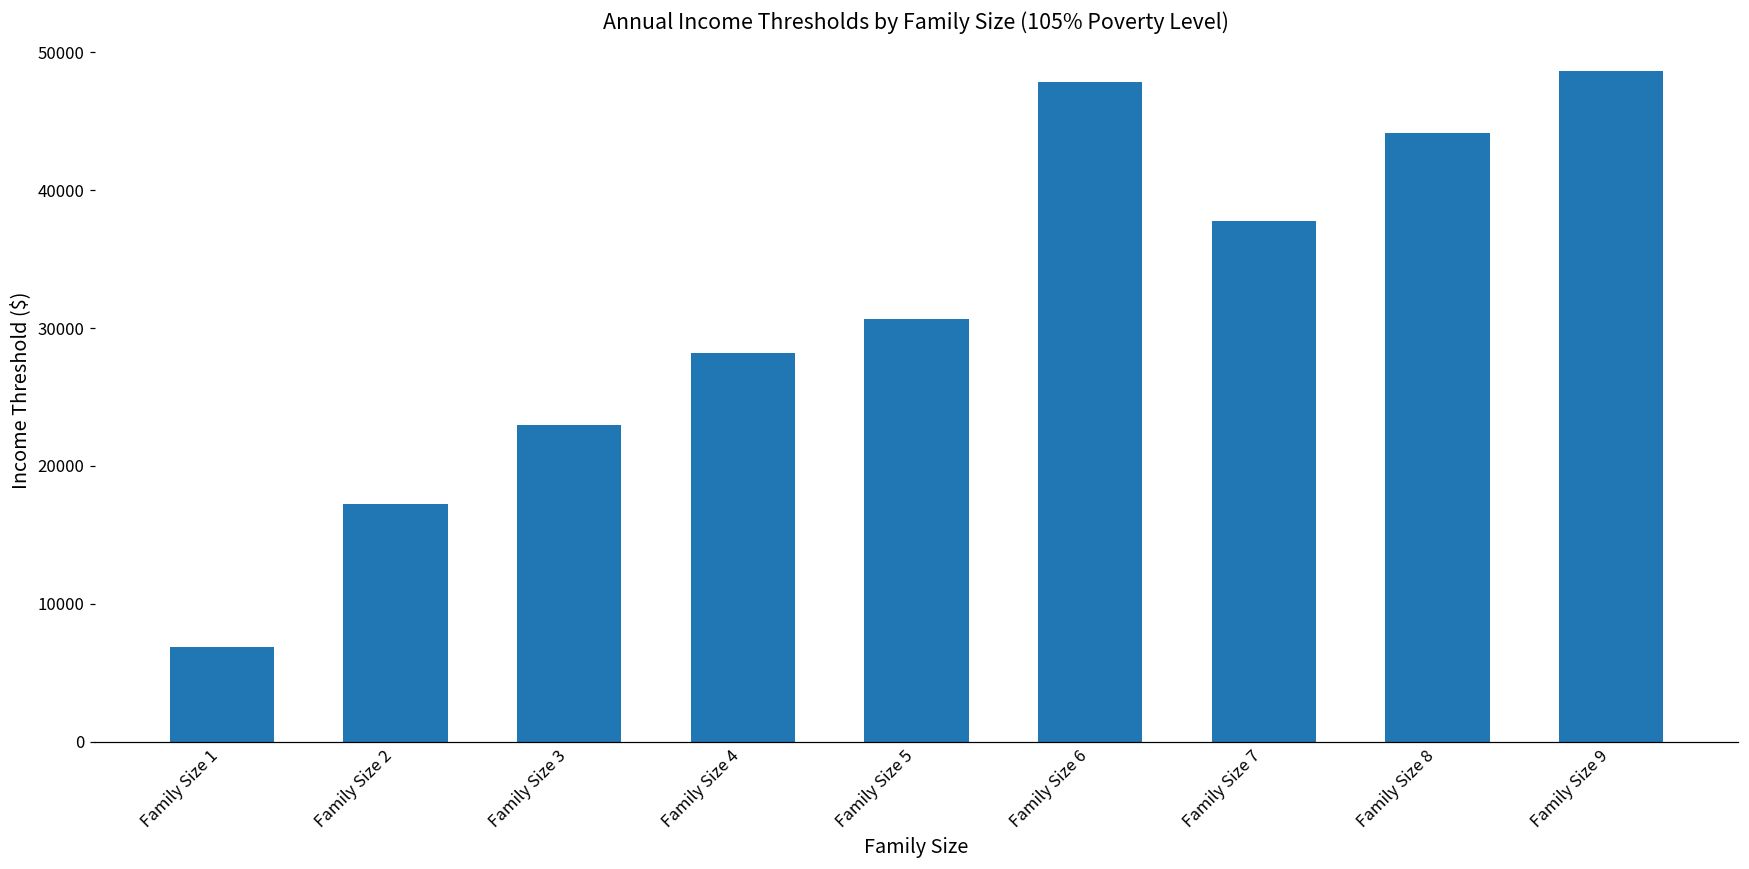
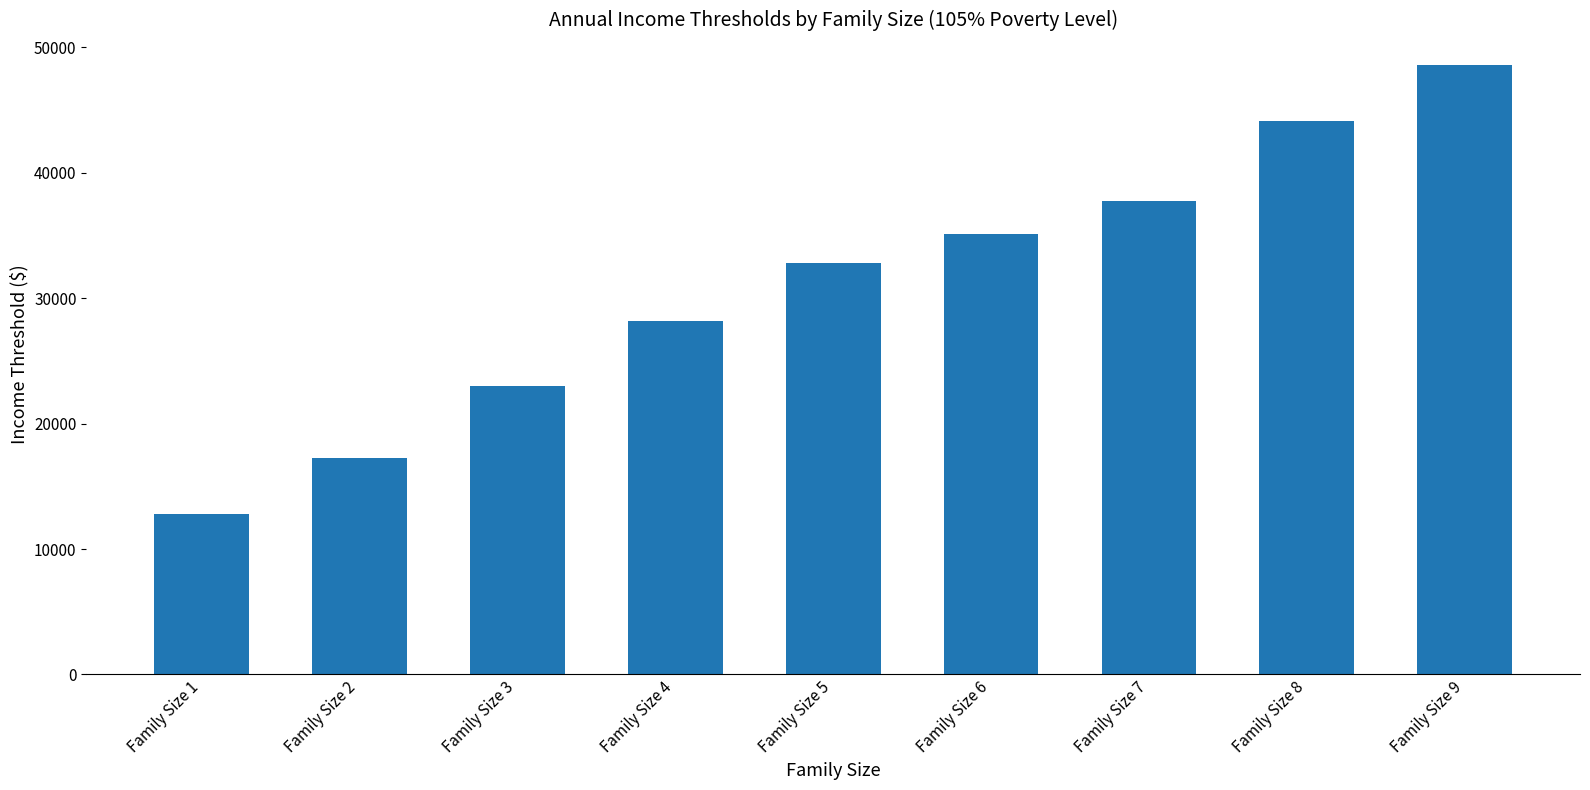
Family Size 1: 6900 -> 12800
Family Size 5: 30700 -> 32800
Family Size 6: 47800 -> 35200
